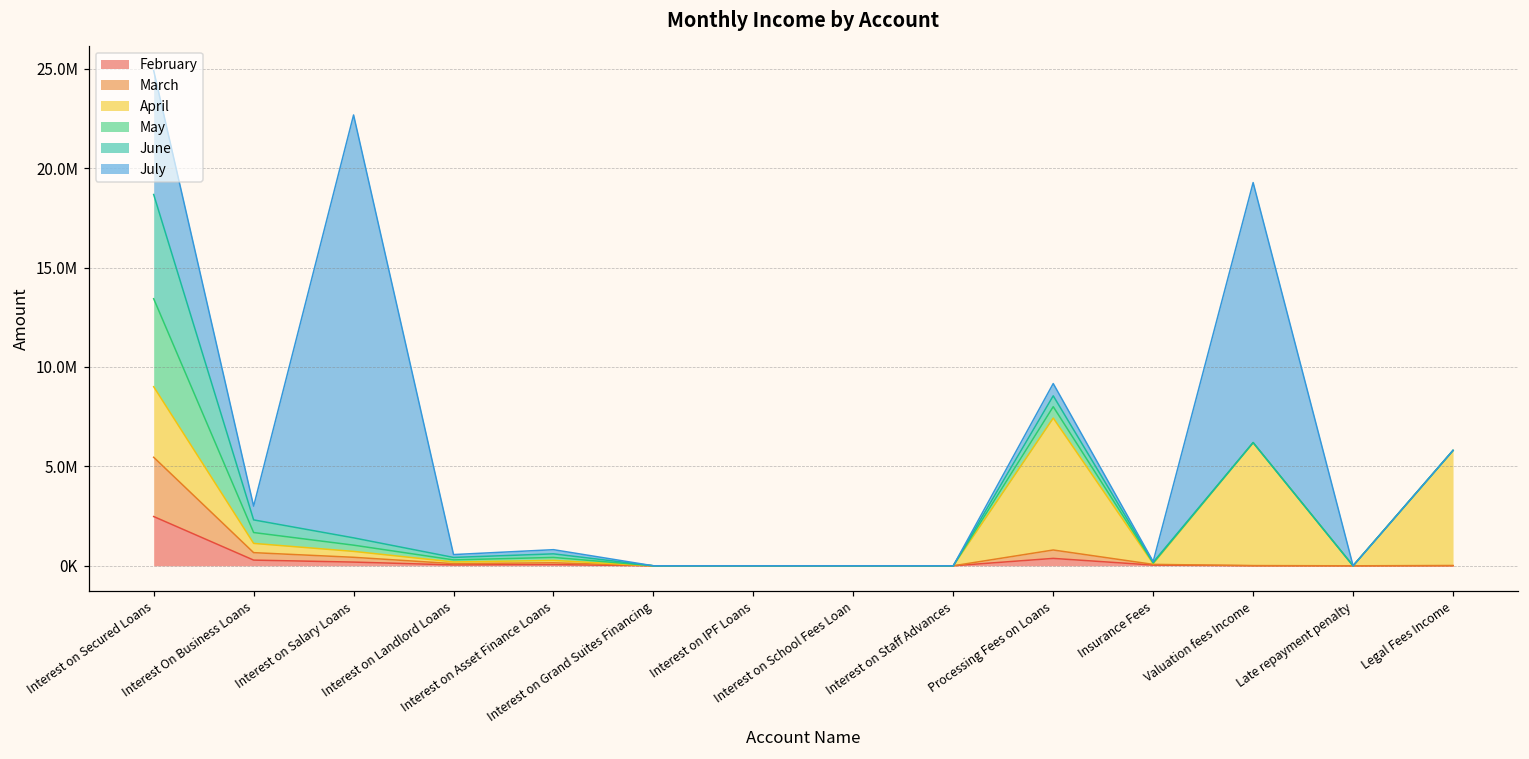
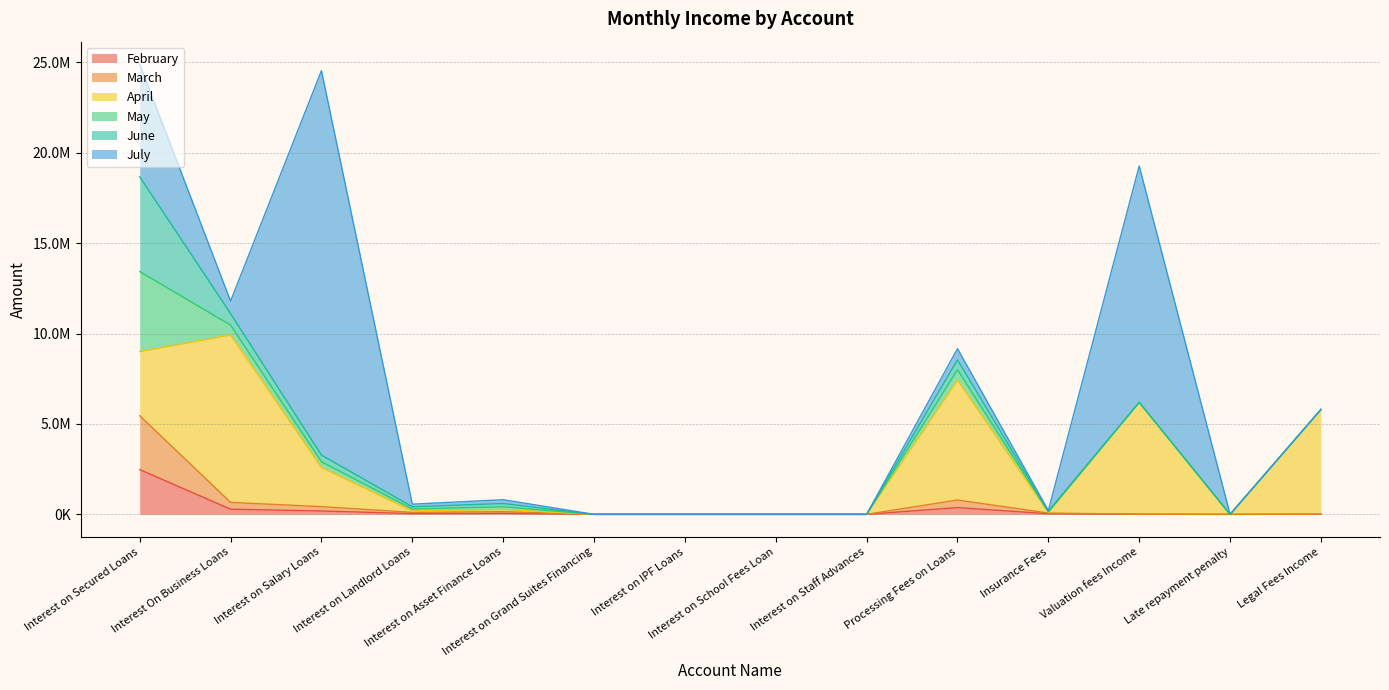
April, Interest On Business Loans: 500000 -> 9300000
April, Interest on Salary Loans: 300000 -> 2200000
